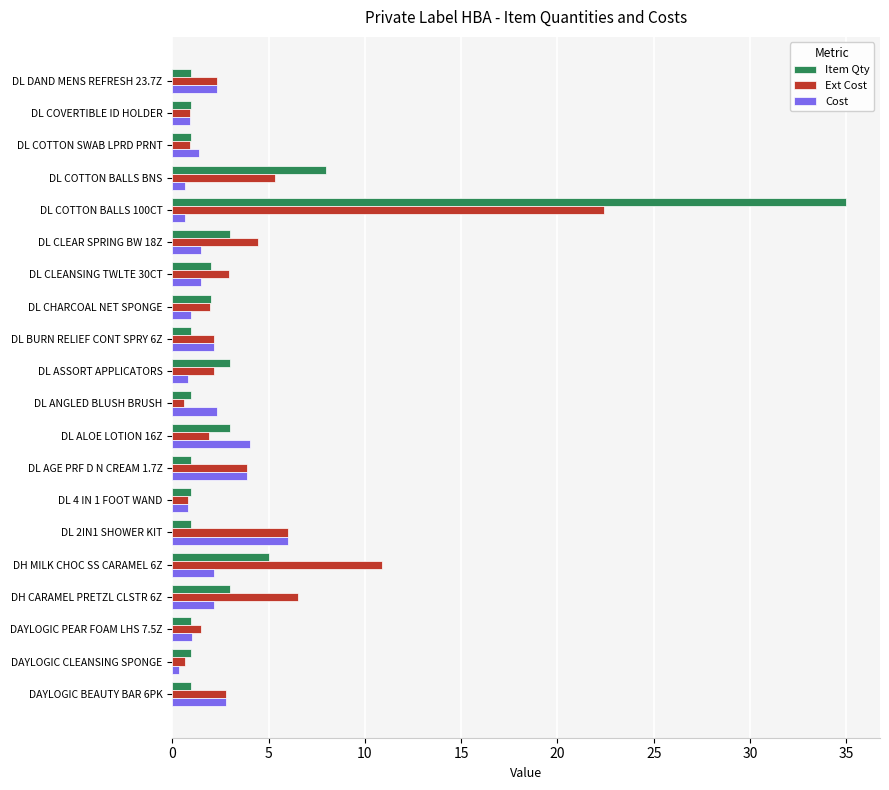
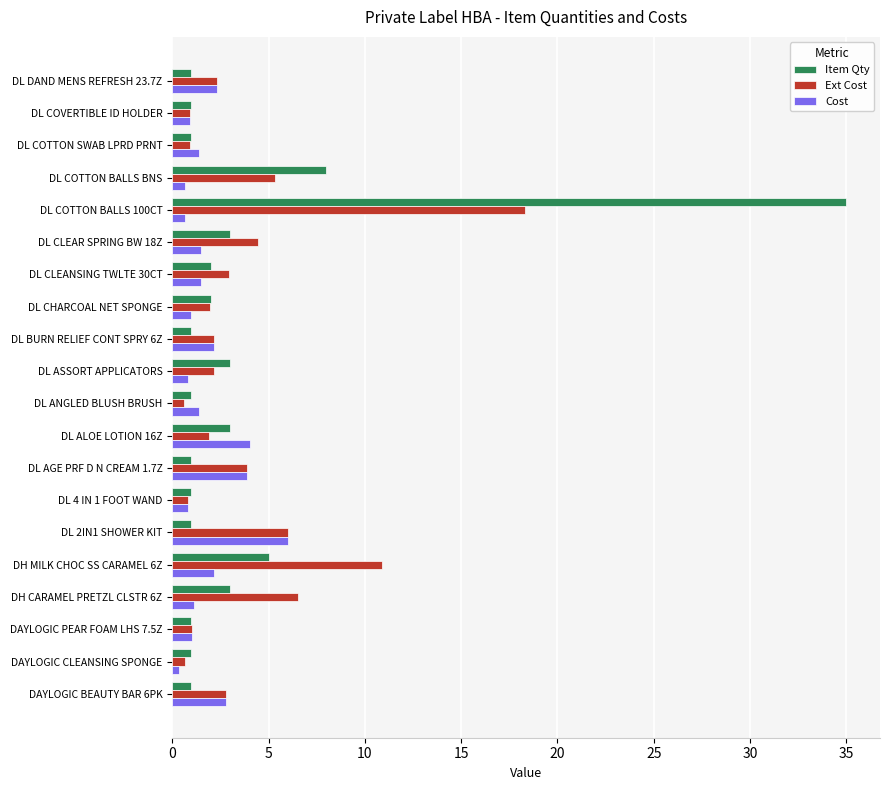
Ext Cost, DL COTTON BALLS 100CT: 22.4 -> 18.3
Cost, DL ANGLED BLUSH BRUSH: 2.3 -> 1.4
Cost, DH CARAMEL PRETZL CLSTR 6Z: 2.2 -> 1.1
Ext Cost, DAYLOGIC PEAR FOAM LHS 7.5Z: 1.5 -> 1.0
